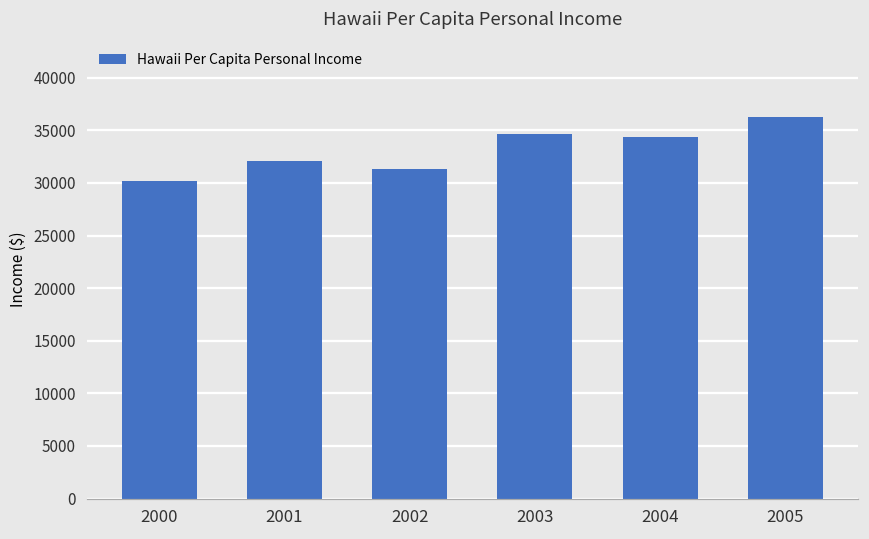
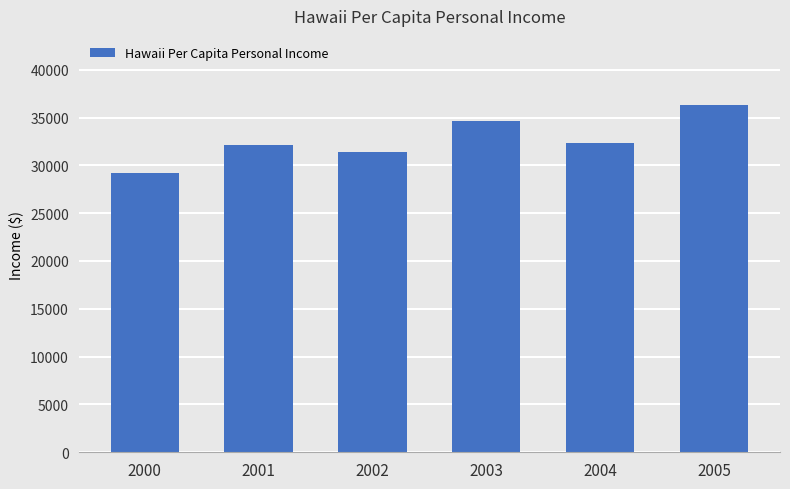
2000: 30000 -> 29000
2004: 34000 -> 32000
